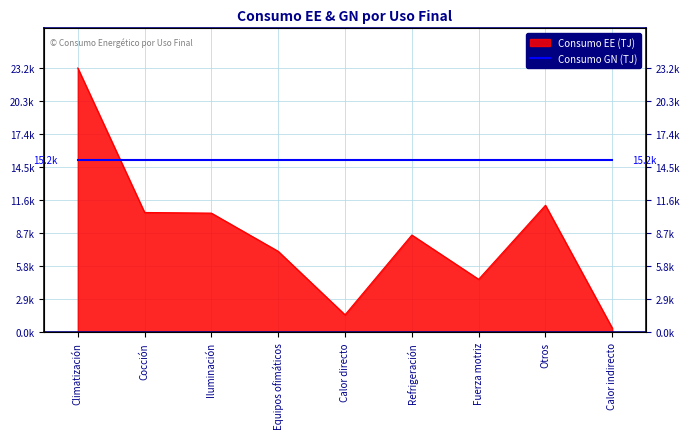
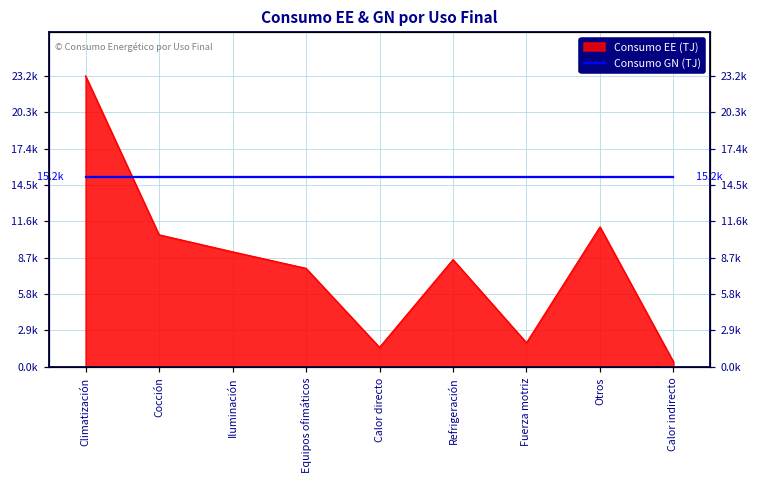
Consumo EE (TJ), Iluminación: 10500 -> 9200
Consumo EE (TJ), Equipos ofimáticos: 7100 -> 7900
Consumo EE (TJ), Fuerza motriz: 4700 -> 1900
